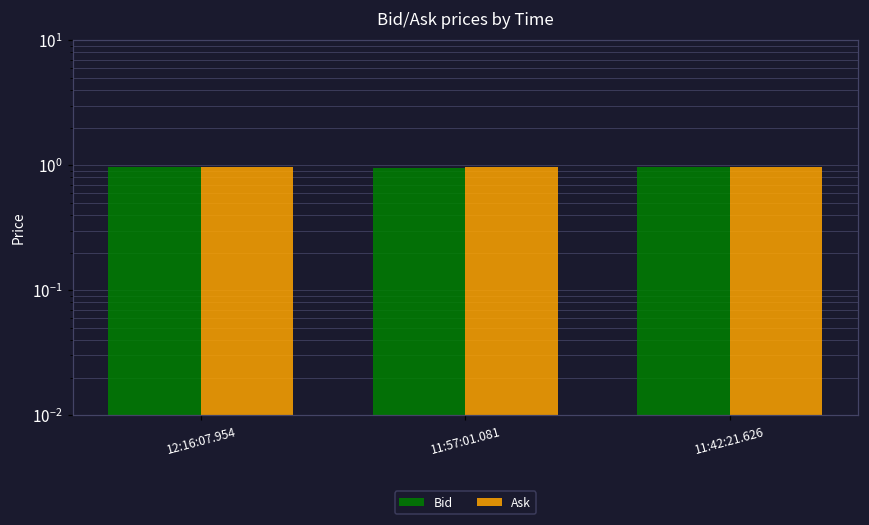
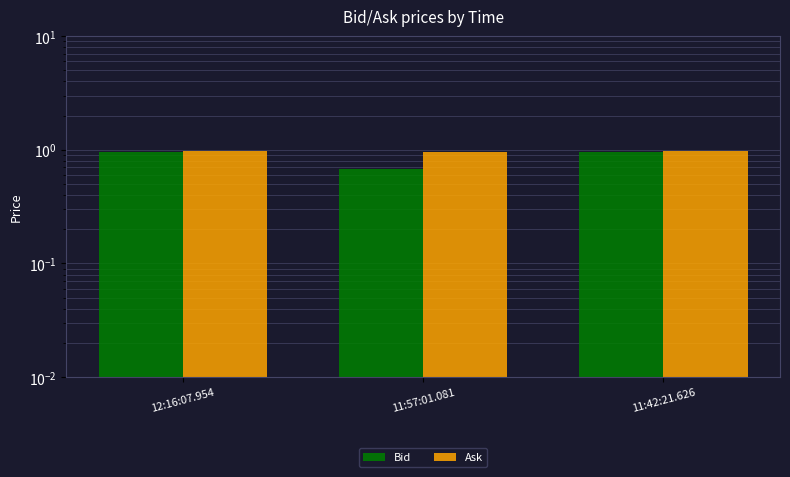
Bid, 11:57:01.081: 1.0 -> 0.7
